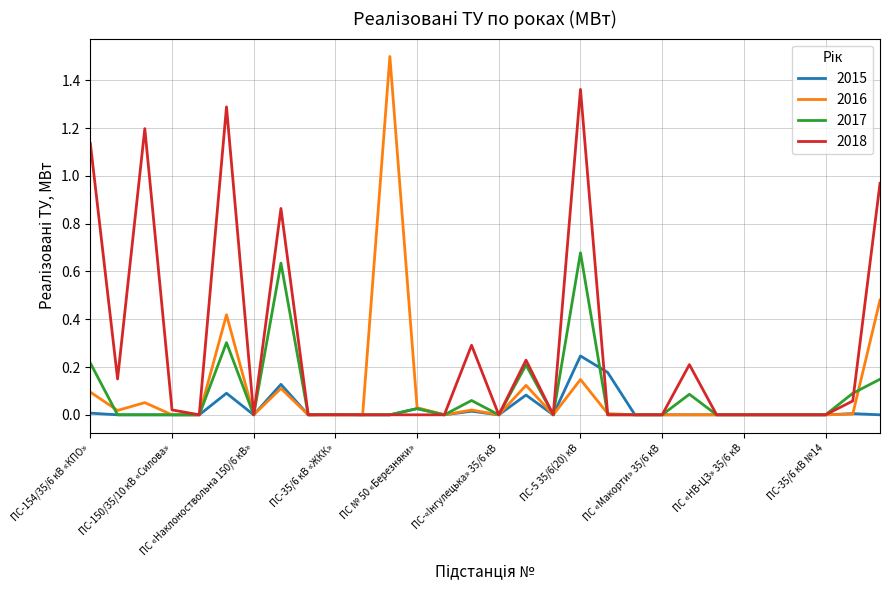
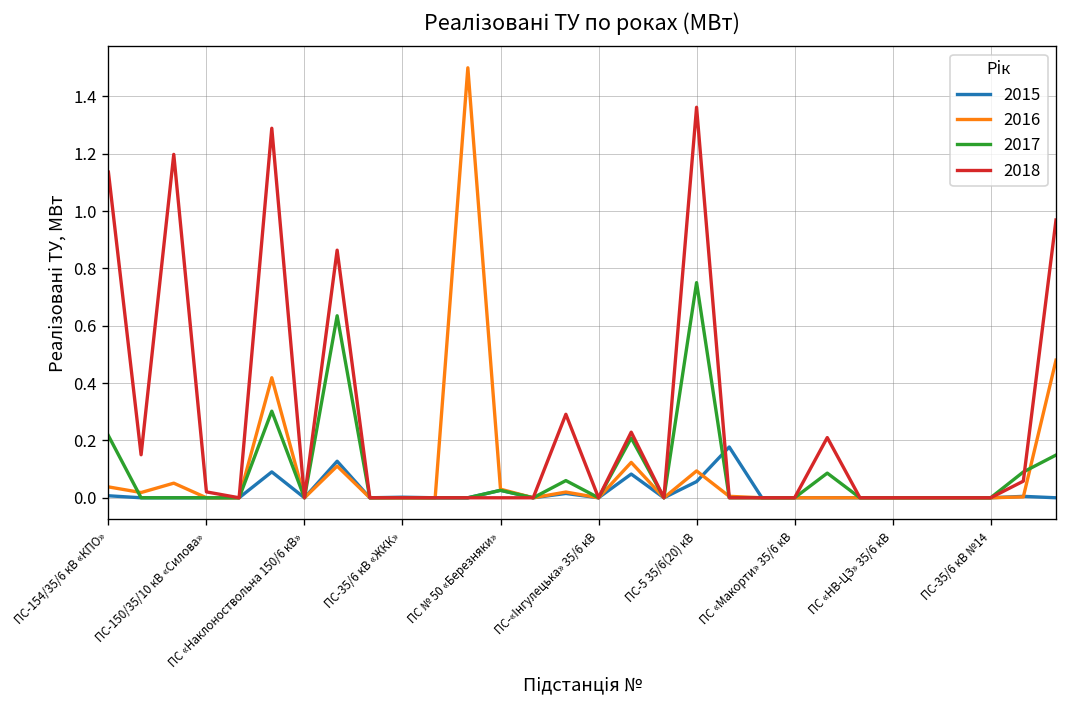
2016, ПС-154/35/6 кВ «КПО»: 0.10 -> 0.04
2015, ПС-5 35/6(20) кВ: 0.25 -> 0.06
2016, ПС-5 35/6(20) кВ: 0.15 -> 0.09
2017, ПС-5 35/6(20) кВ: 0.68 -> 0.75
